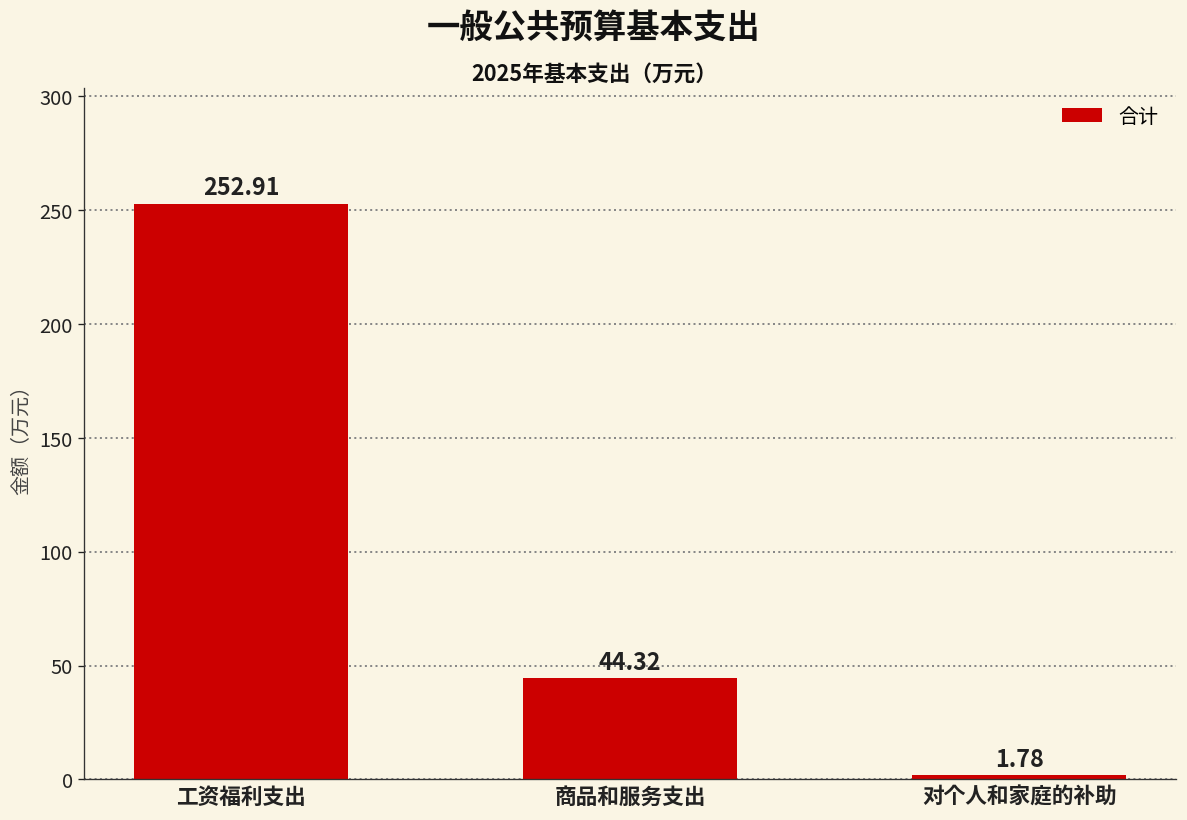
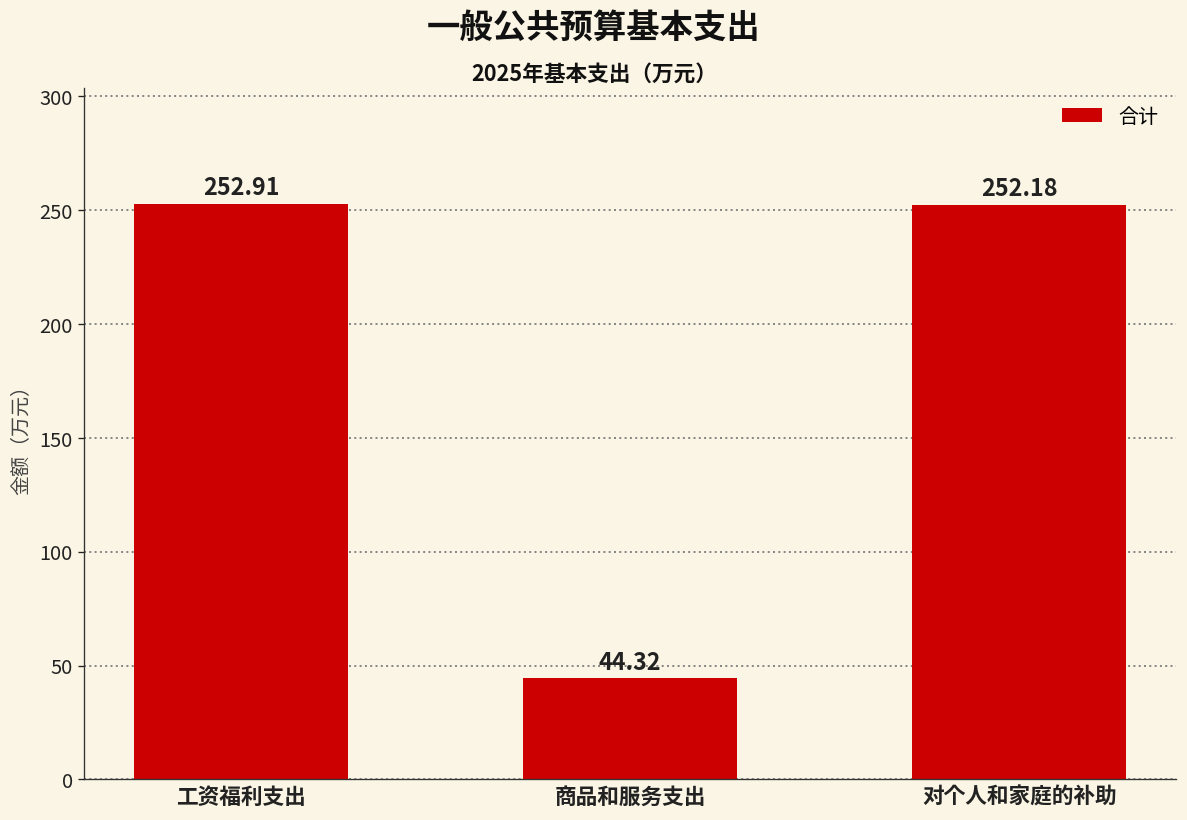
对个人和家庭的补助: 1.78 -> 252.18
